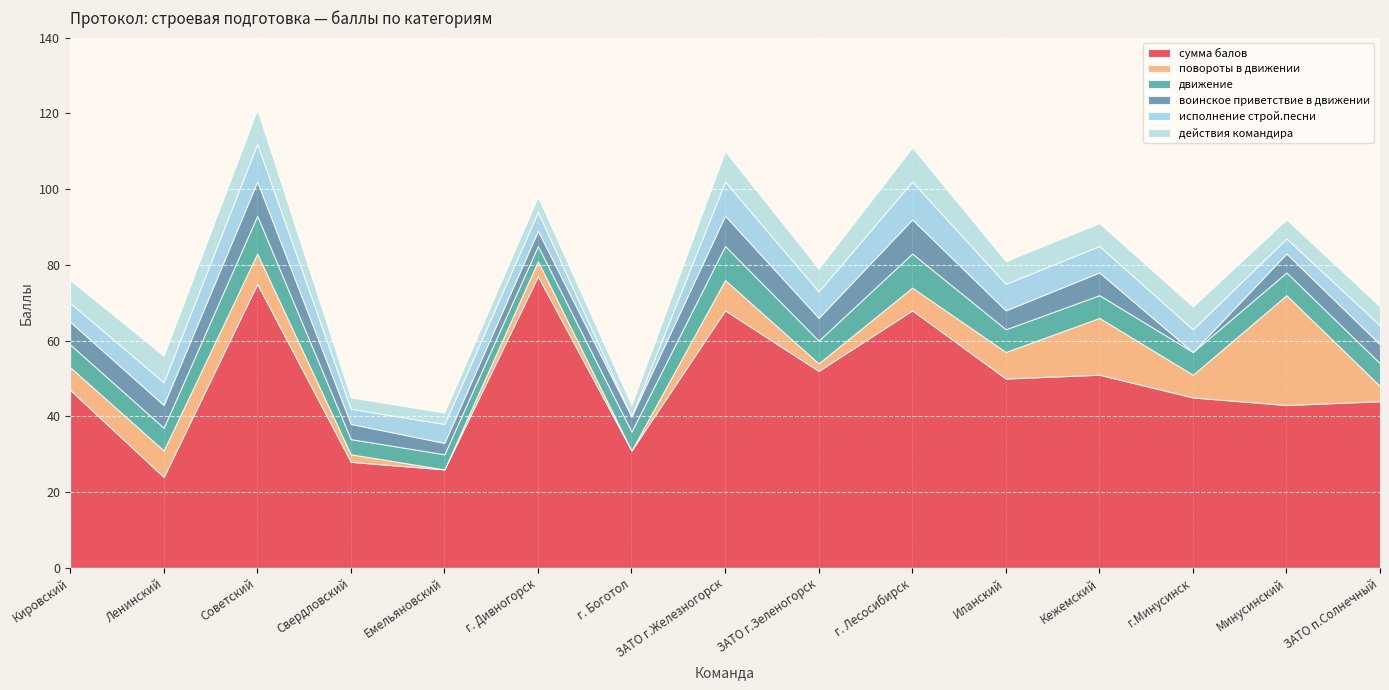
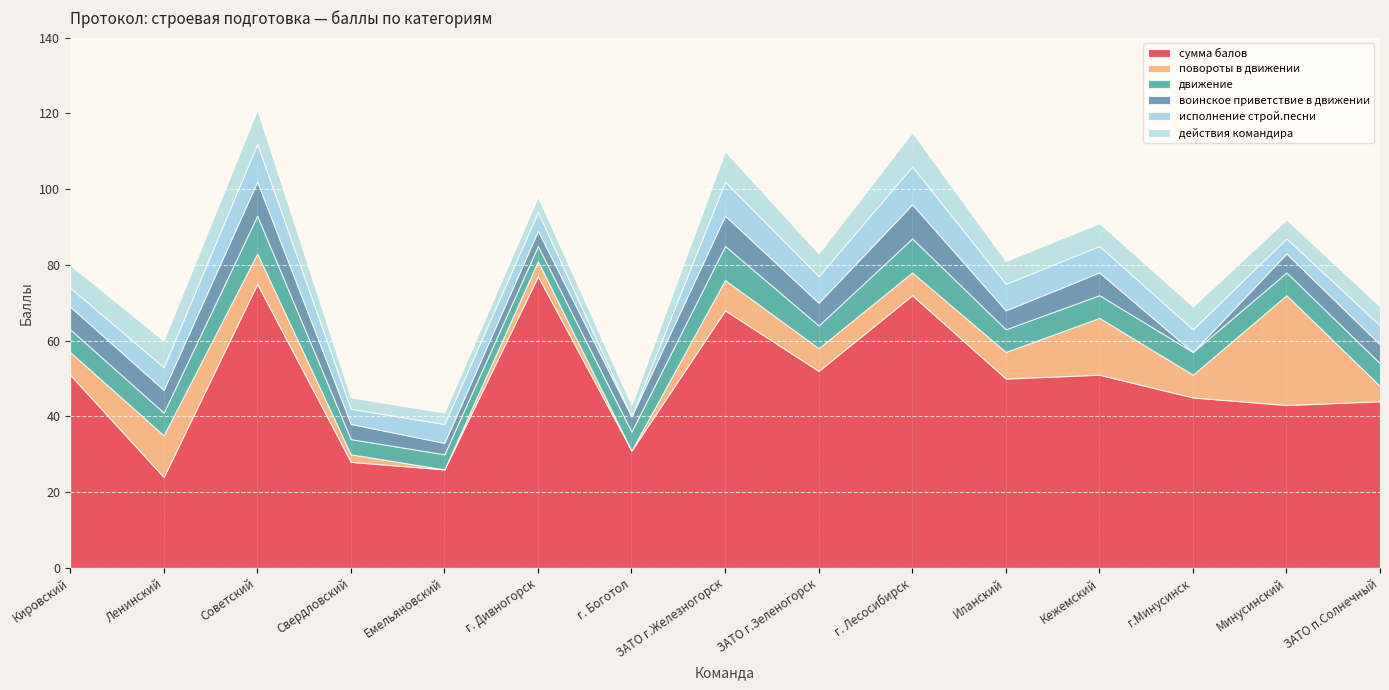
сумма балов, Кировский: 47 -> 51
повороты в движении, Ленинский: 7 -> 11
повороты в движении, ЗАТО г.Зеленогорск: 2 -> 6
сумма балов, г. Лесосибирск: 68 -> 72
